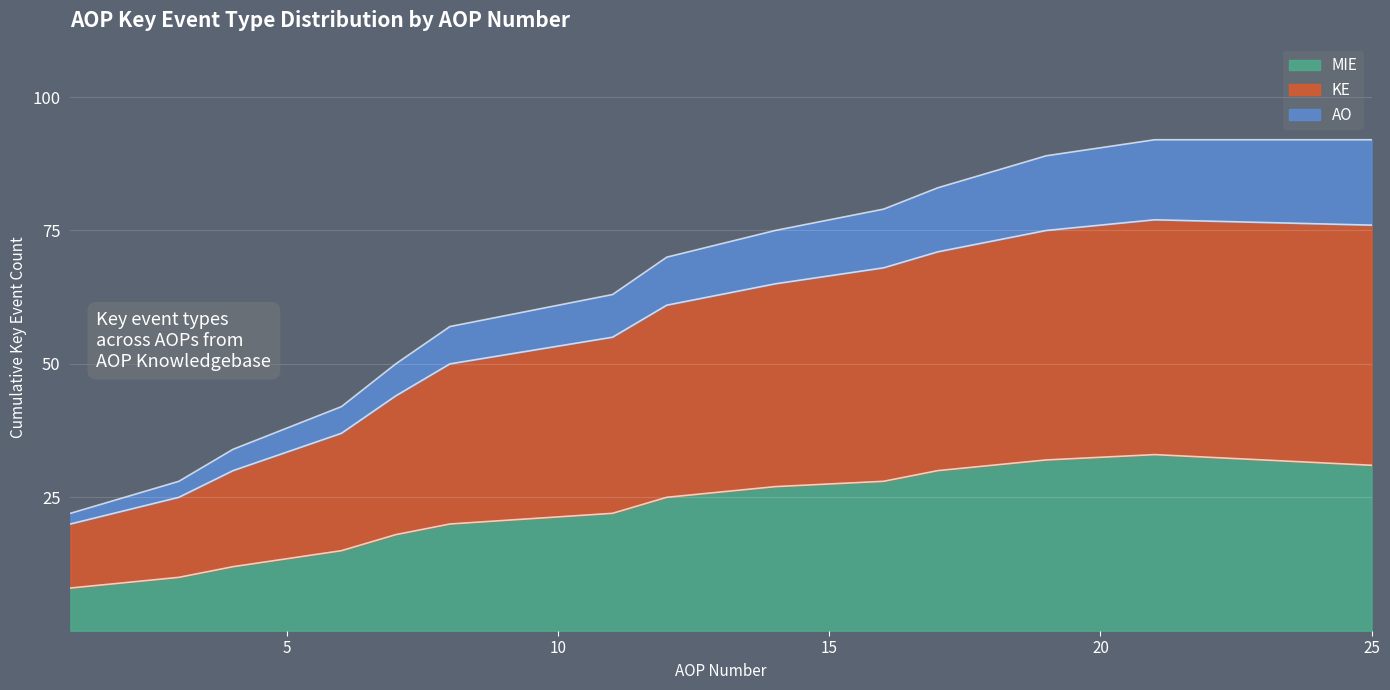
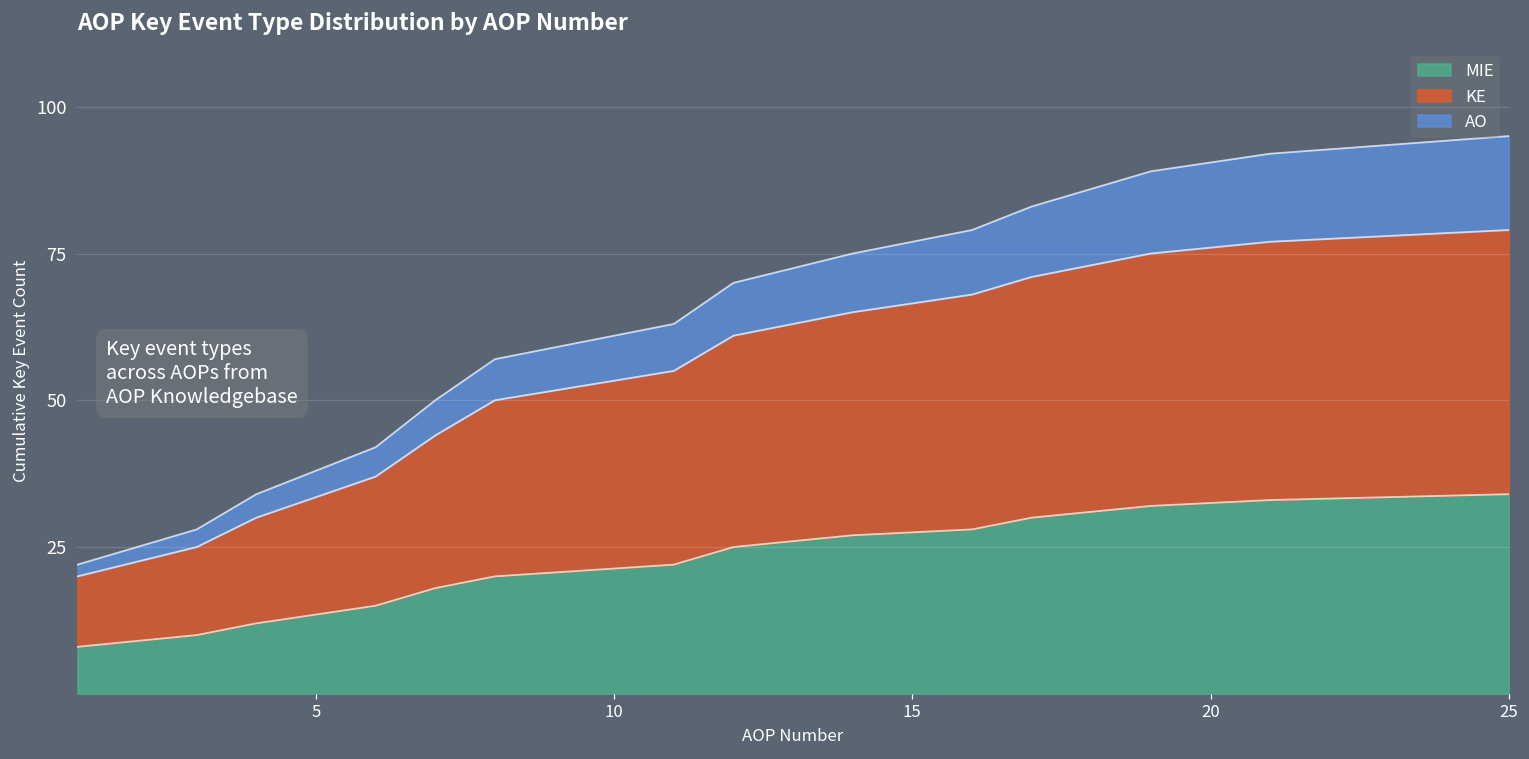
MIE, 25: 31 -> 34
